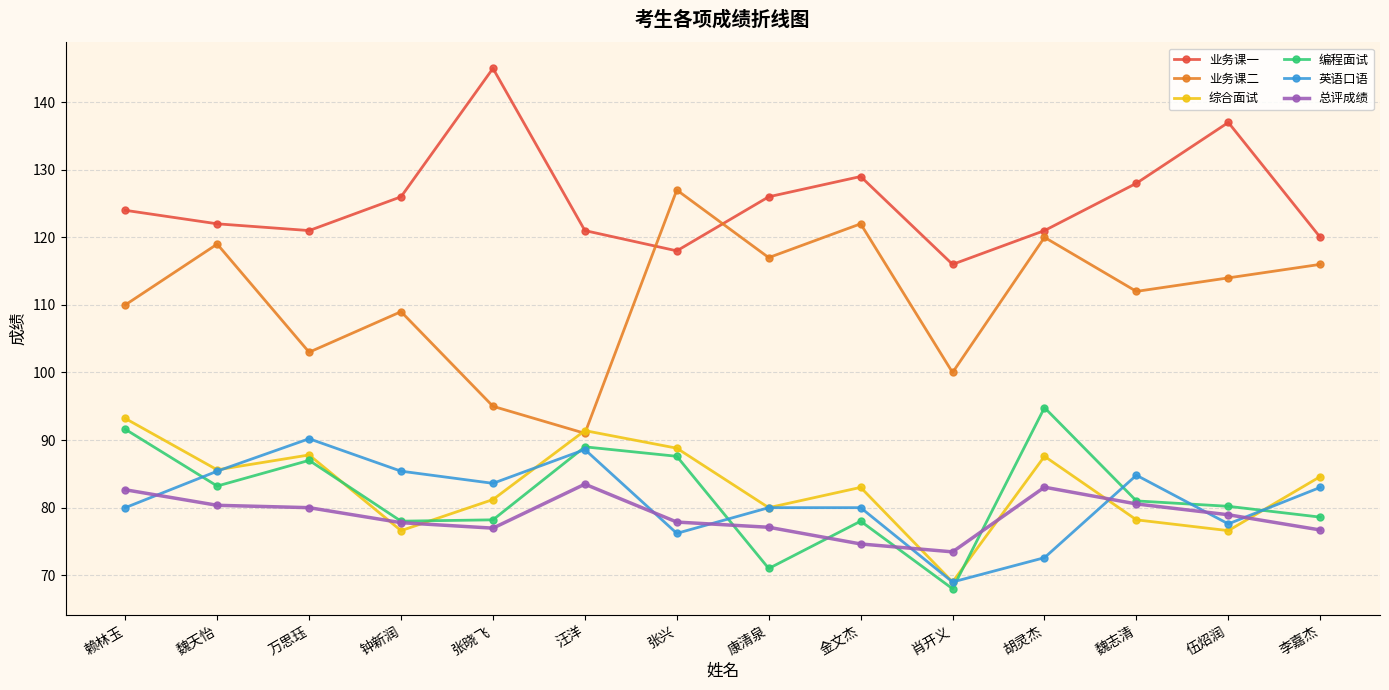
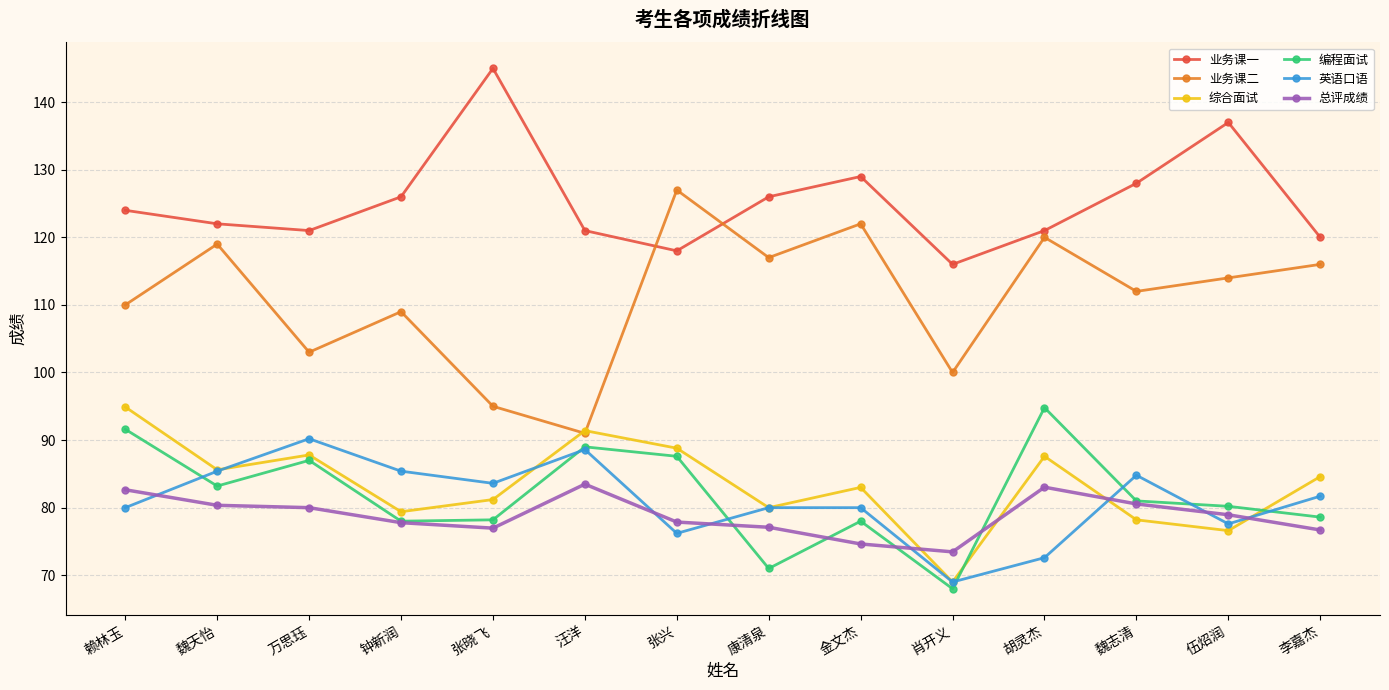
综合面试, 赖林玉: 93 -> 95
综合面试, 钟新润: 77 -> 79
英语口语, 李嘉杰: 83 -> 82
